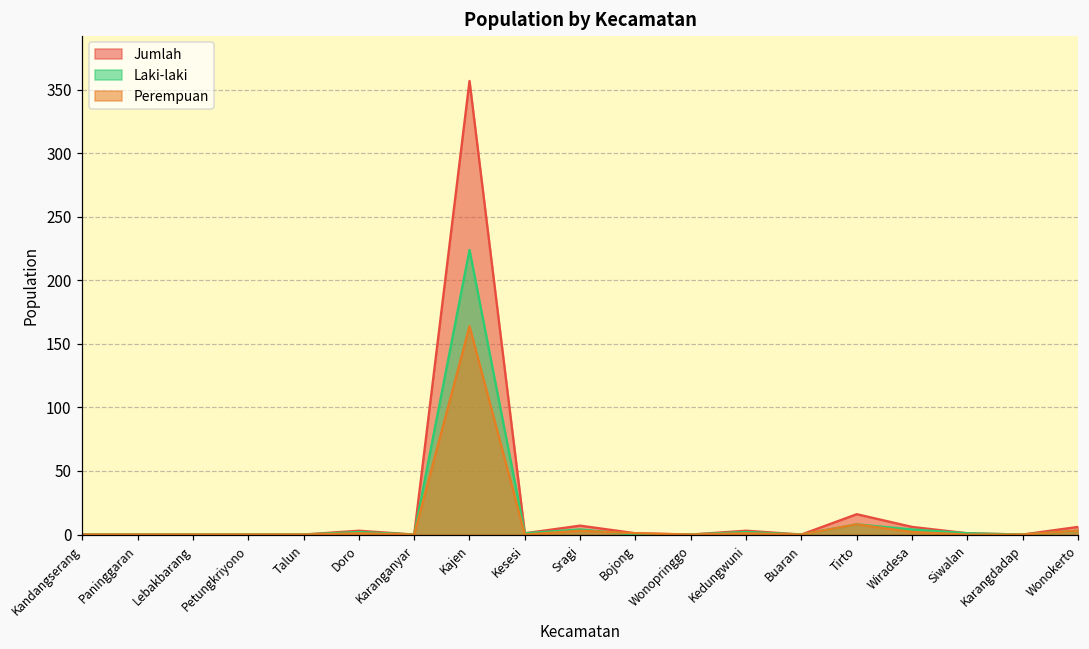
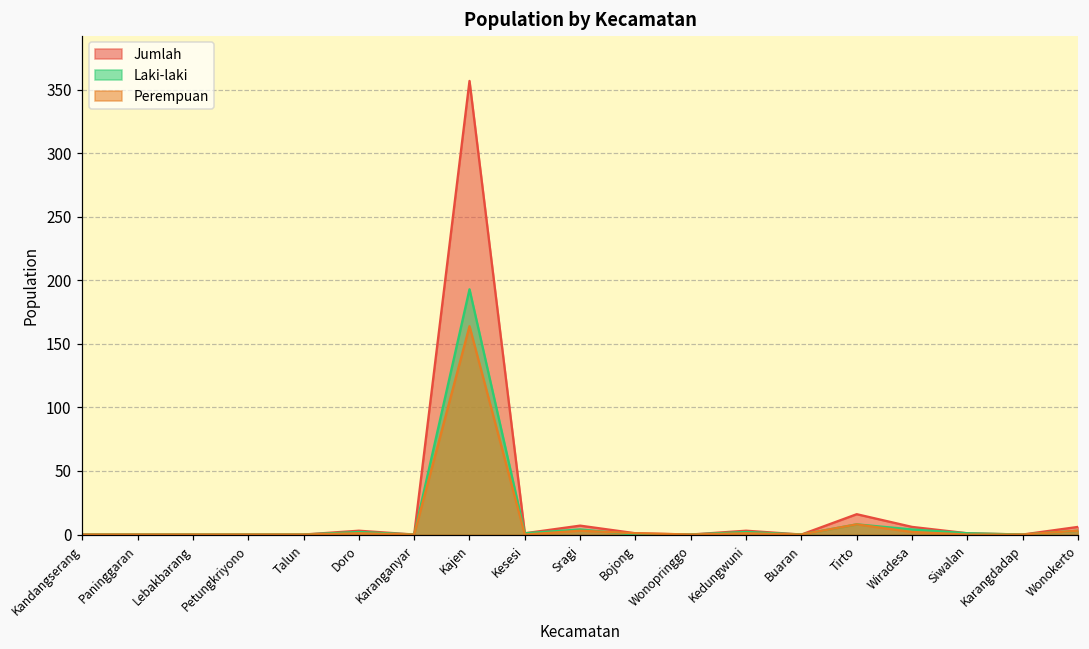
Laki-laki, Kajen: 224 -> 193
